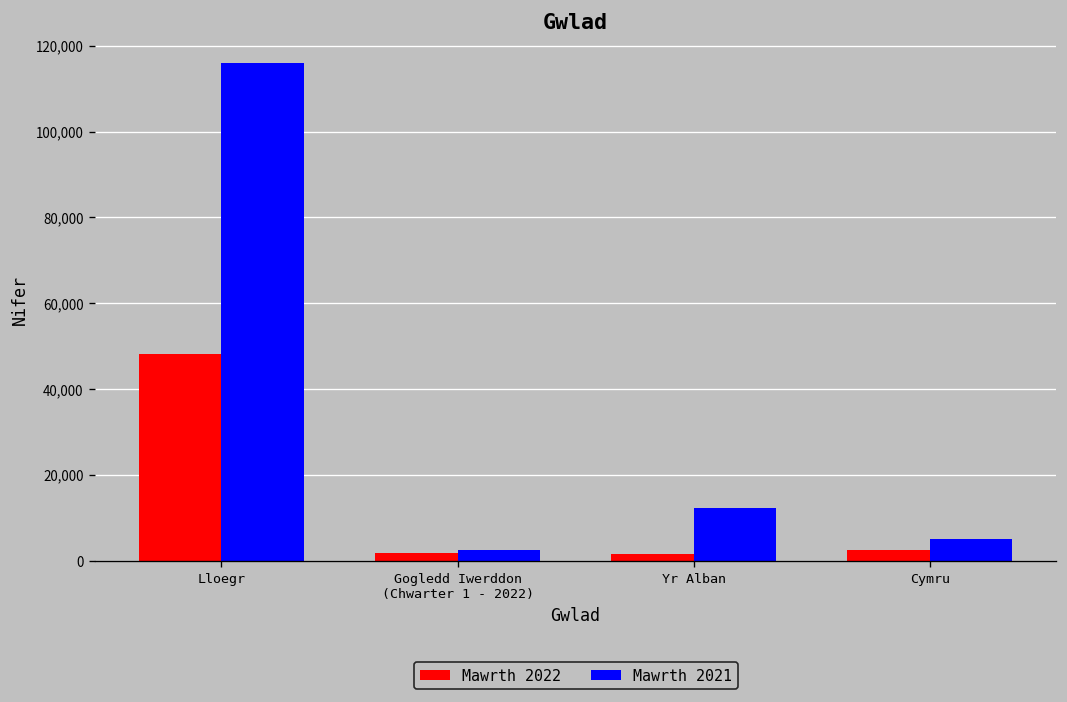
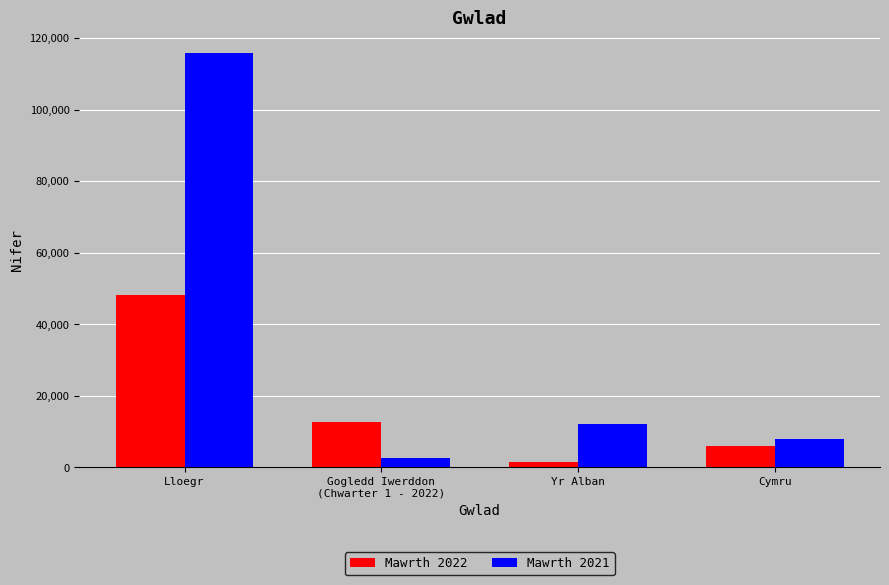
Mawrth 2022, Gogledd Iwerddon (Chwarter 1 - 2022): 2,000 -> 13,000
Mawrth 2022, Cymru: 3,000 -> 6,000
Mawrth 2021, Cymru: 5,000 -> 8,000
